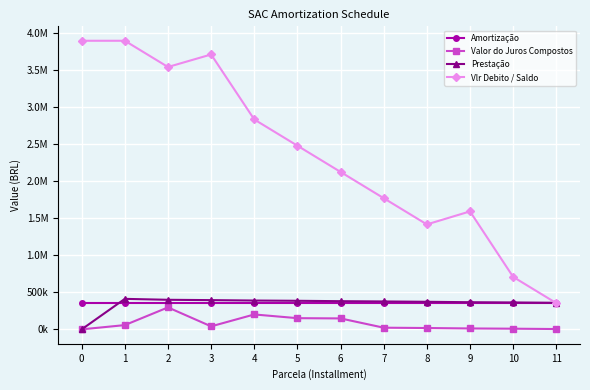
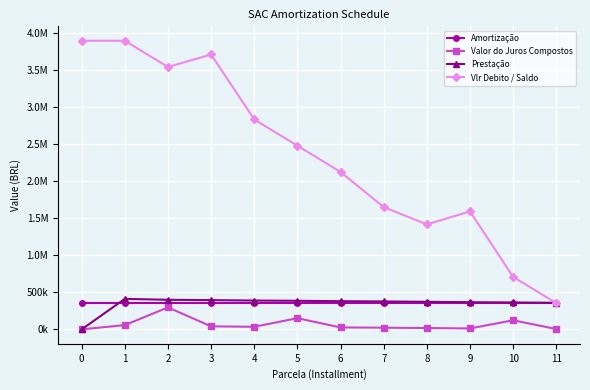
Valor do Juros Compostos, 4: 200000 -> 0
Valor do Juros Compostos, 6: 100000 -> 0
Vlr Debito / Saldo, 7: 1800000 -> 1700000
Valor do Juros Compostos, 10: 0 -> 100000
